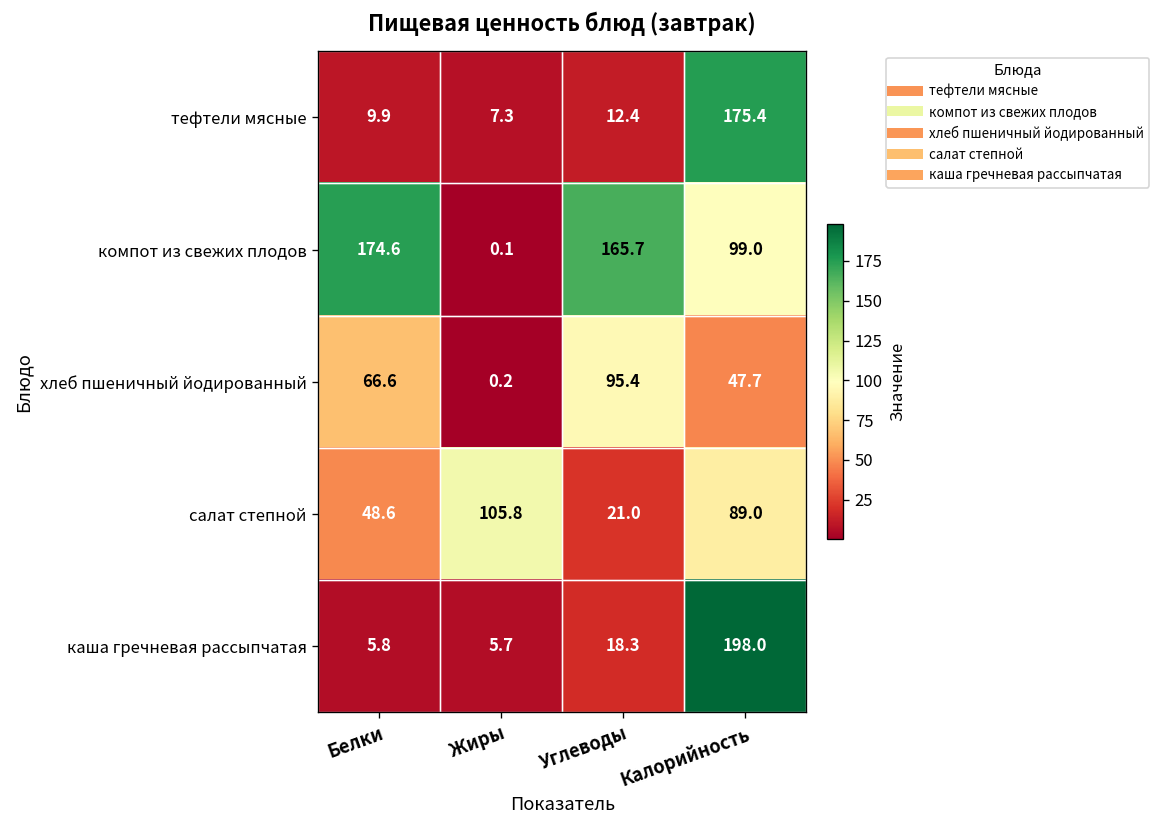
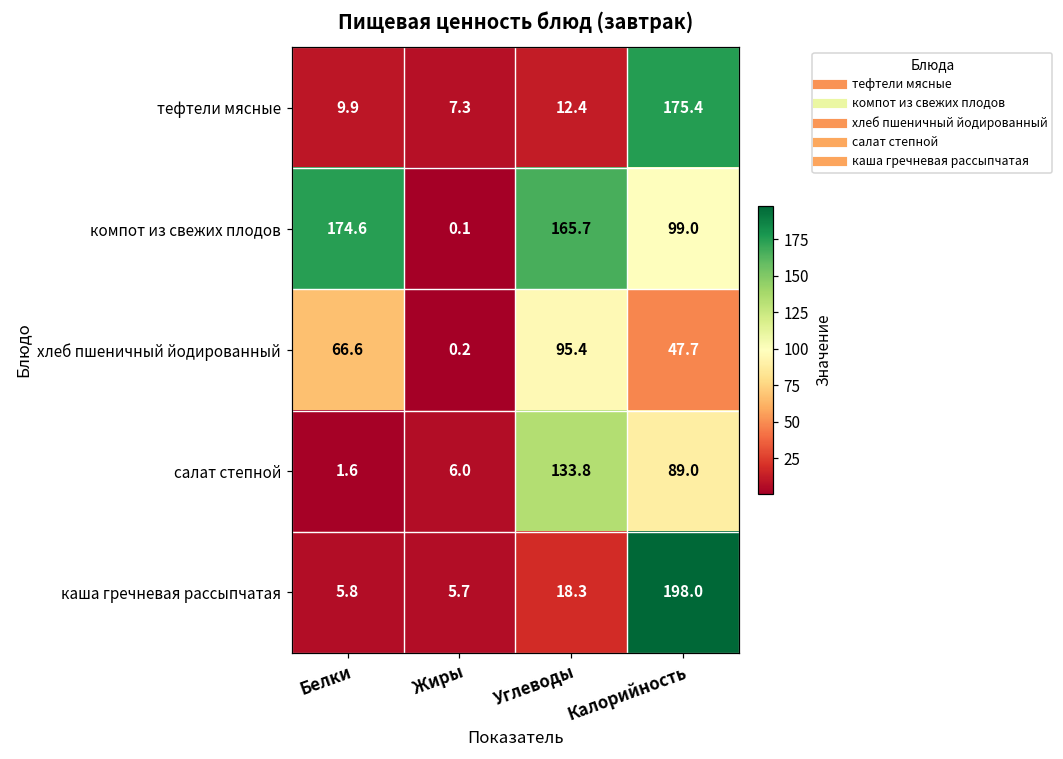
салат степной, Белки: 48.6 -> 1.6
салат степной, Жиры: 105.8 -> 6.0
салат степной, Углеводы: 21.0 -> 133.8
